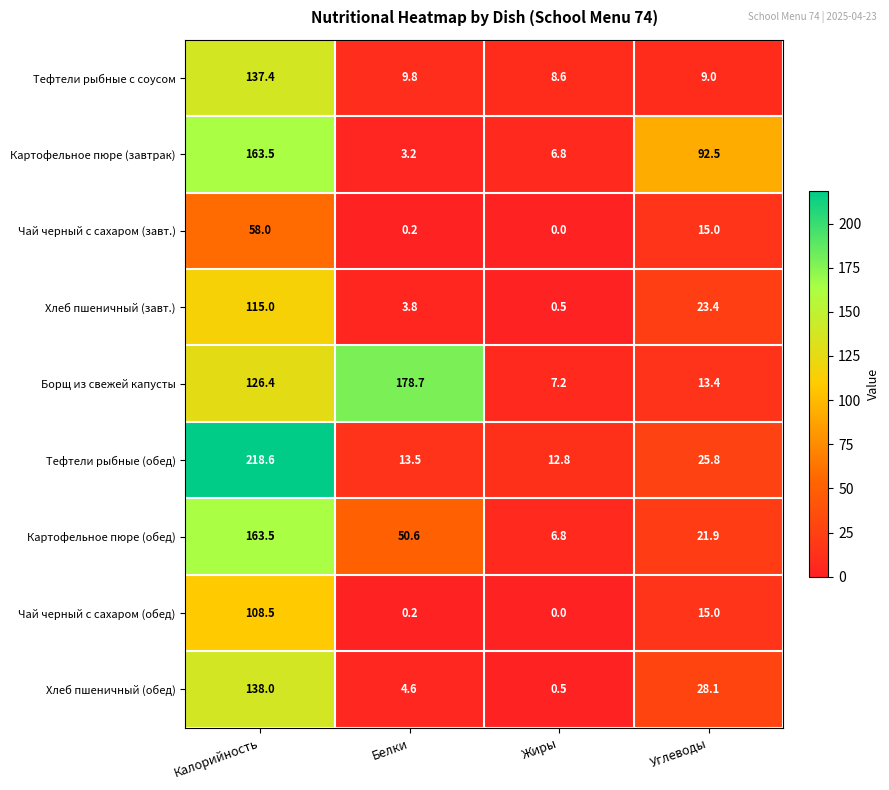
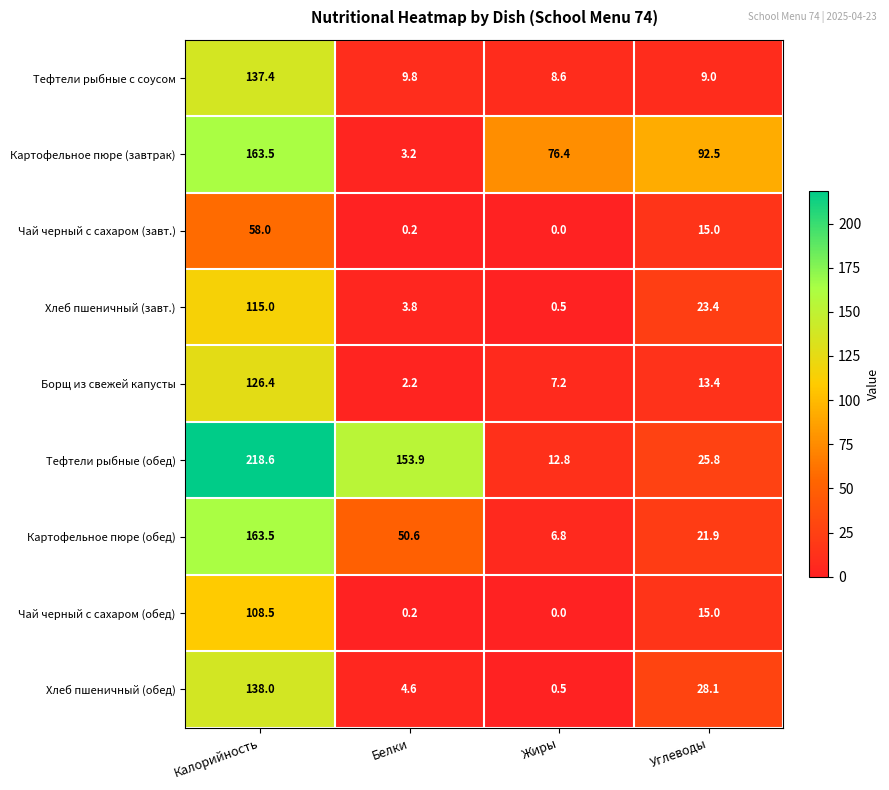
Картофельное пюре (завтрак), Жиры: 6.8 -> 76.4
Борщ из свежей капусты, Белки: 178.7 -> 2.2
Тефтели рыбные (обед), Белки: 13.5 -> 153.9
